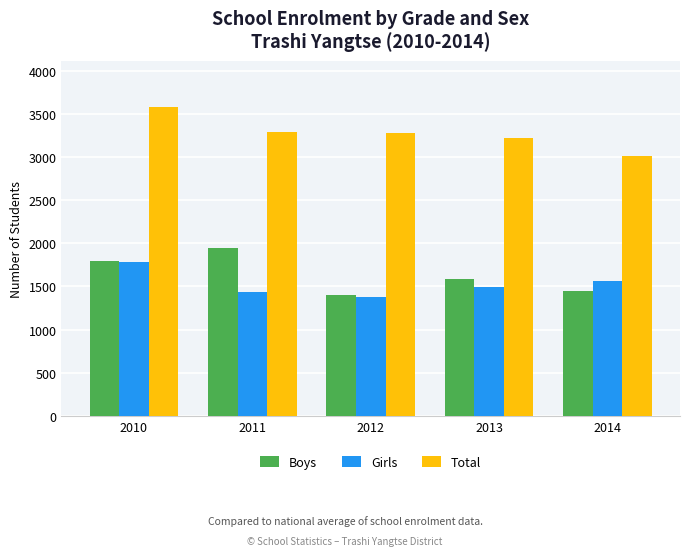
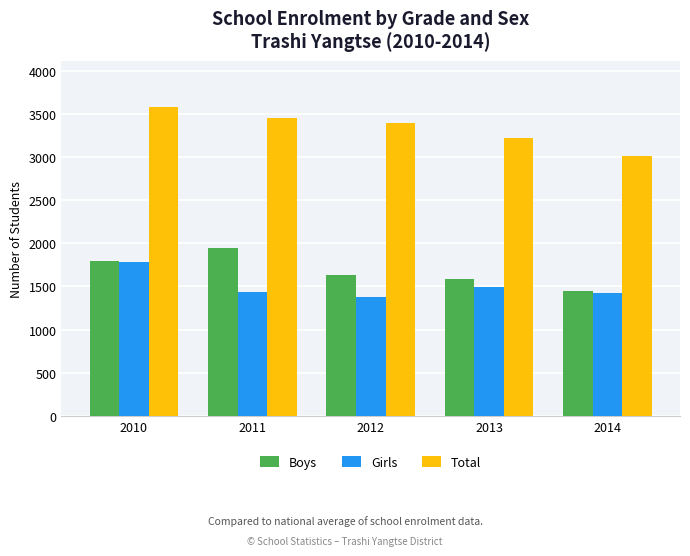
Total, 2011: 3300 -> 3500
Boys, 2012: 1400 -> 1600
Total, 2012: 3300 -> 3400
Girls, 2014: 1600 -> 1400
